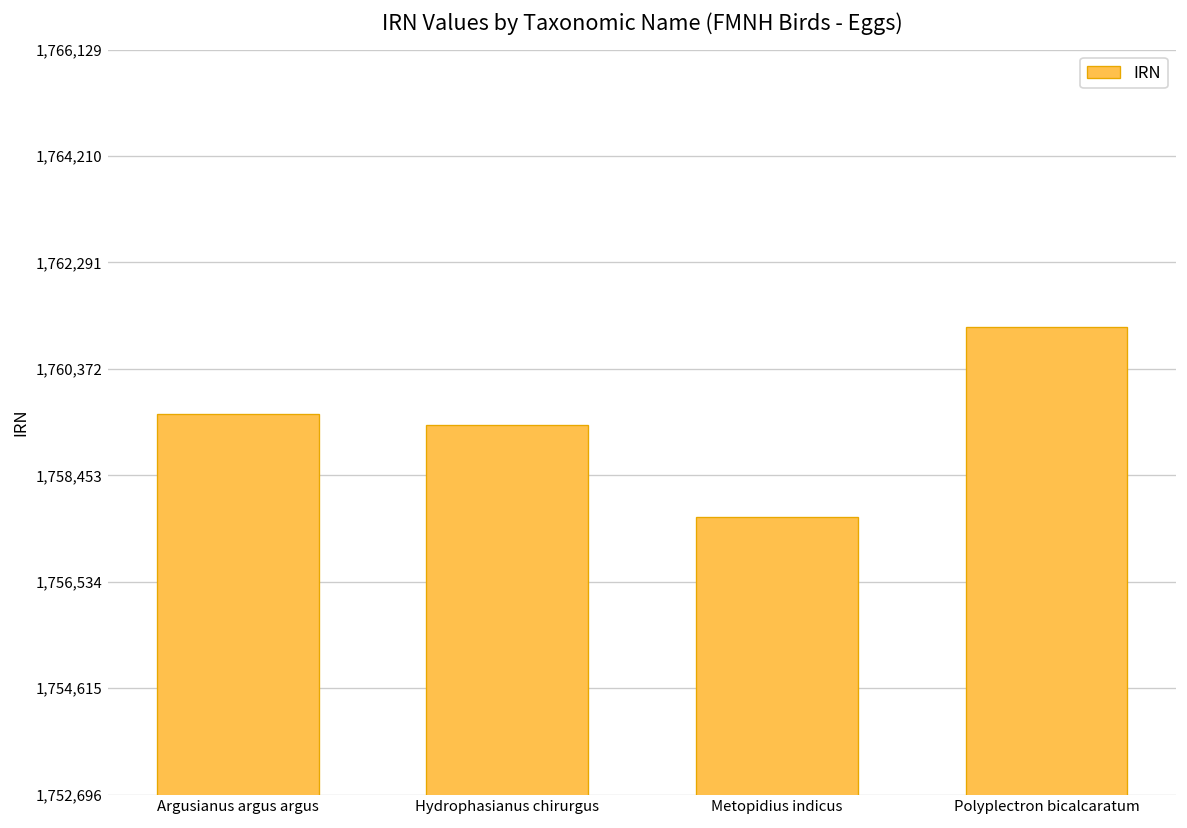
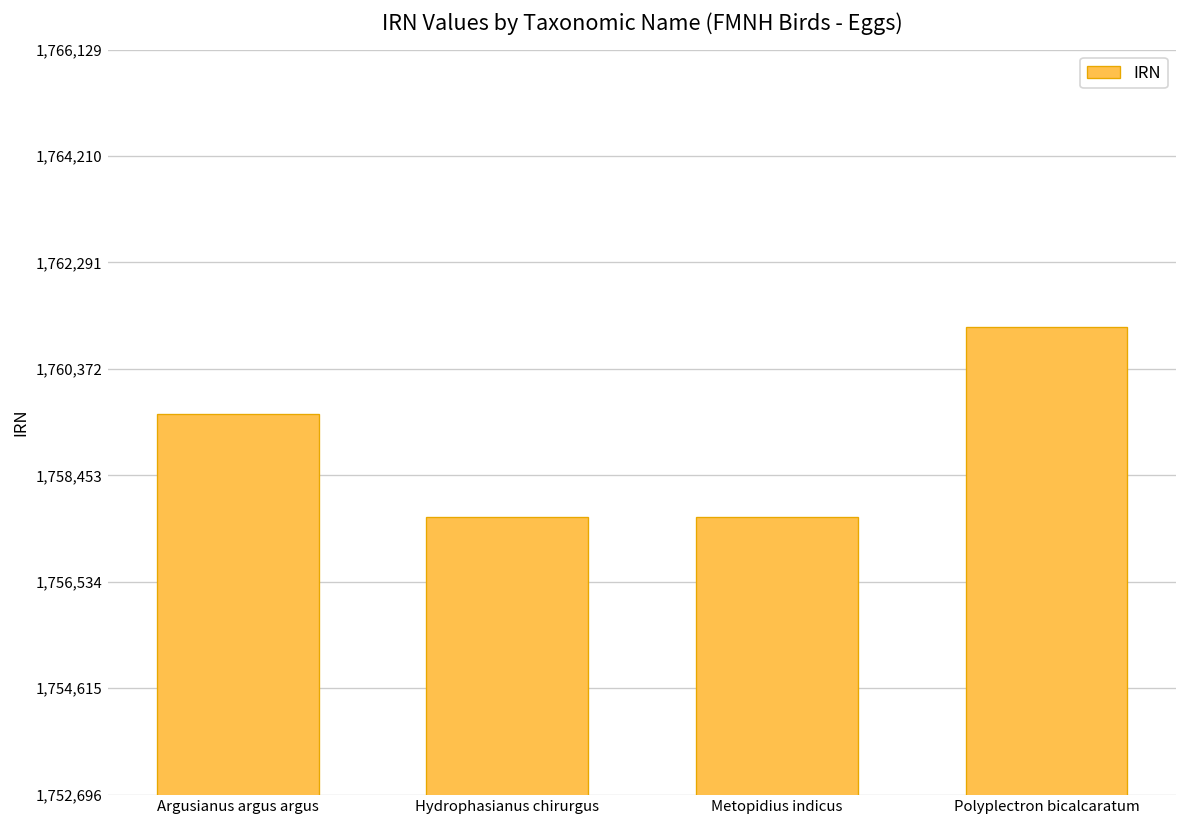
Hydrophasianus chirurgus: 1,759,400 -> 1,757,700
